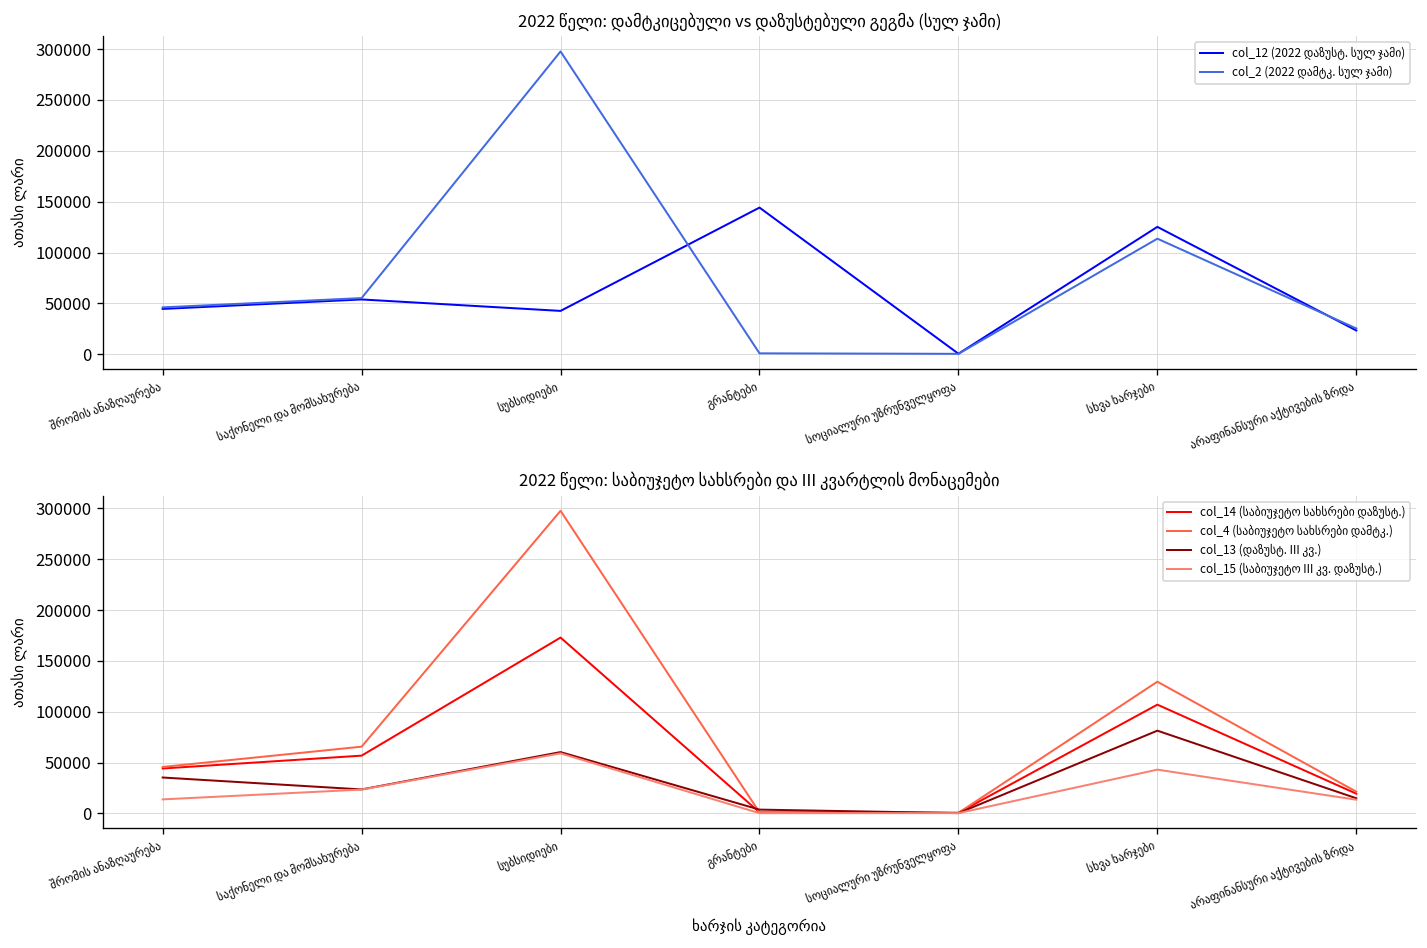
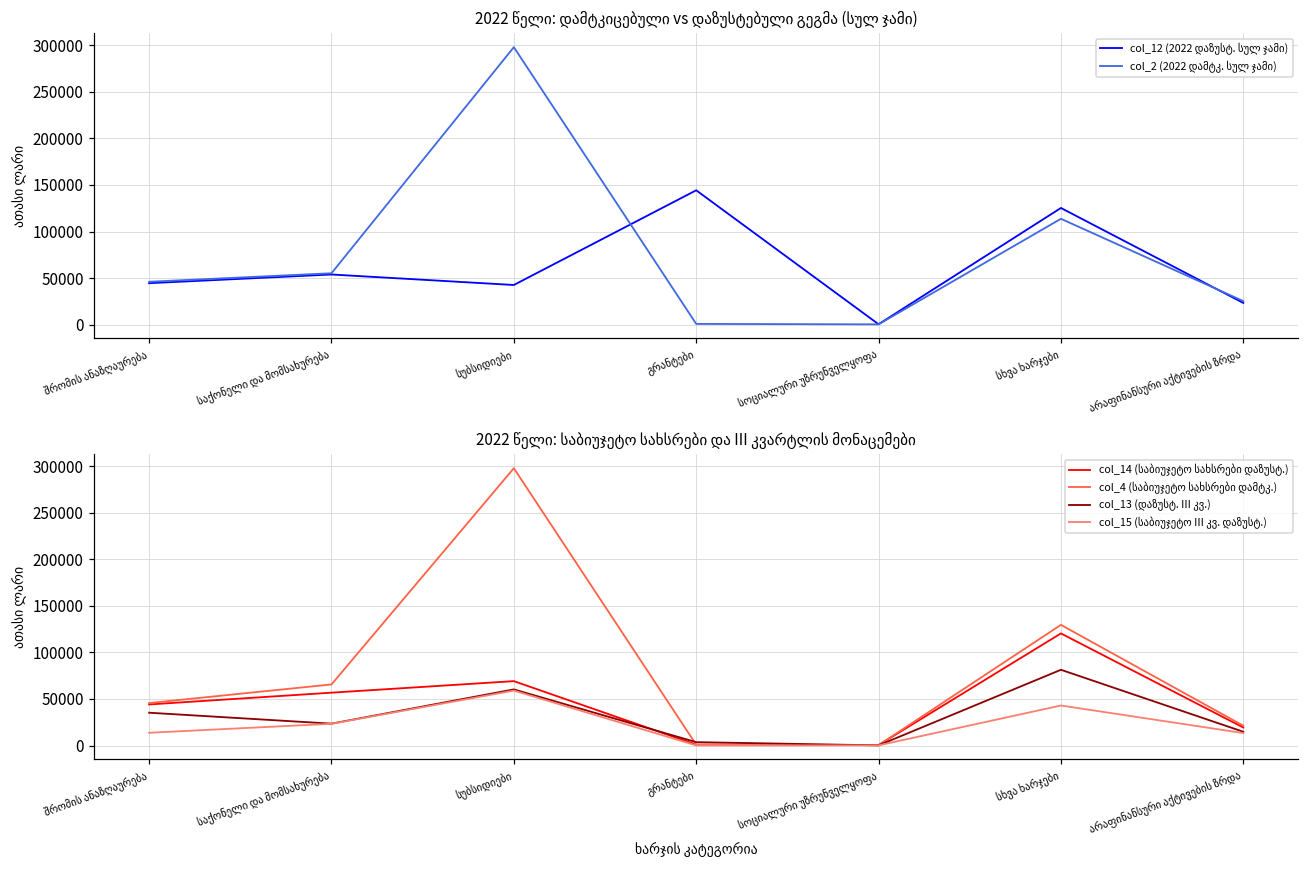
2022 წელი: საბიუჯეტო სახსრები და III კვარტლის მონაცემები, col_14 (საბიუჯეტო სახსრები დაზუსტ.), სუბსიდიები: 170000 -> 70000
2022 წელი: საბიუჯეტო სახსრები და III კვარტლის მონაცემები, col_14 (საბიუჯეტო სახსრები დაზუსტ.), სხვა ხარჯები: 110000 -> 120000
